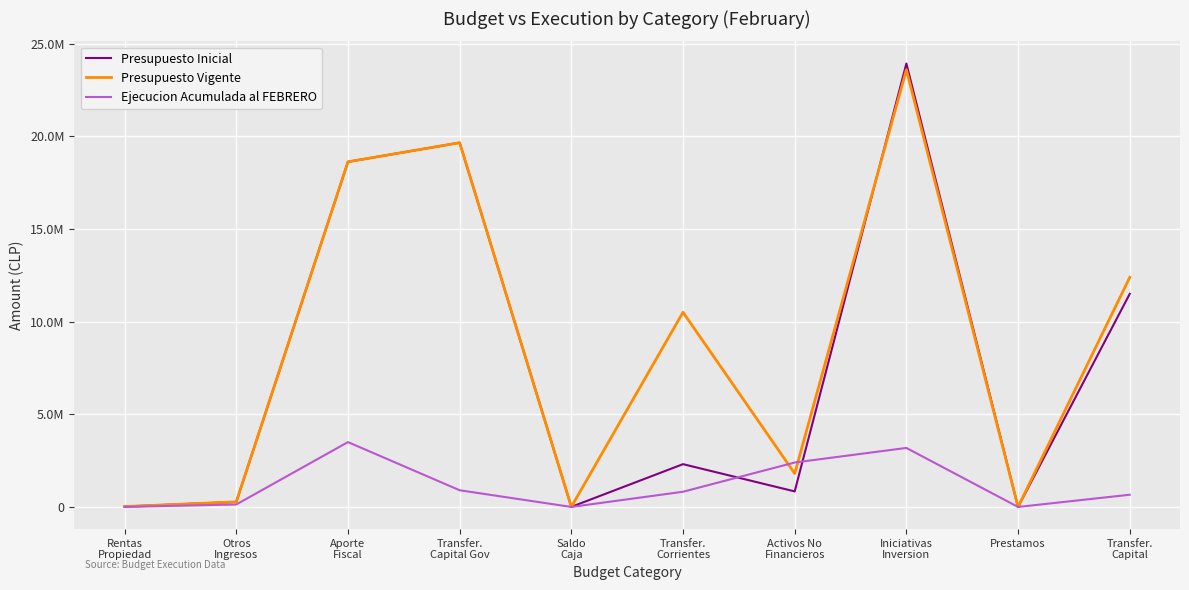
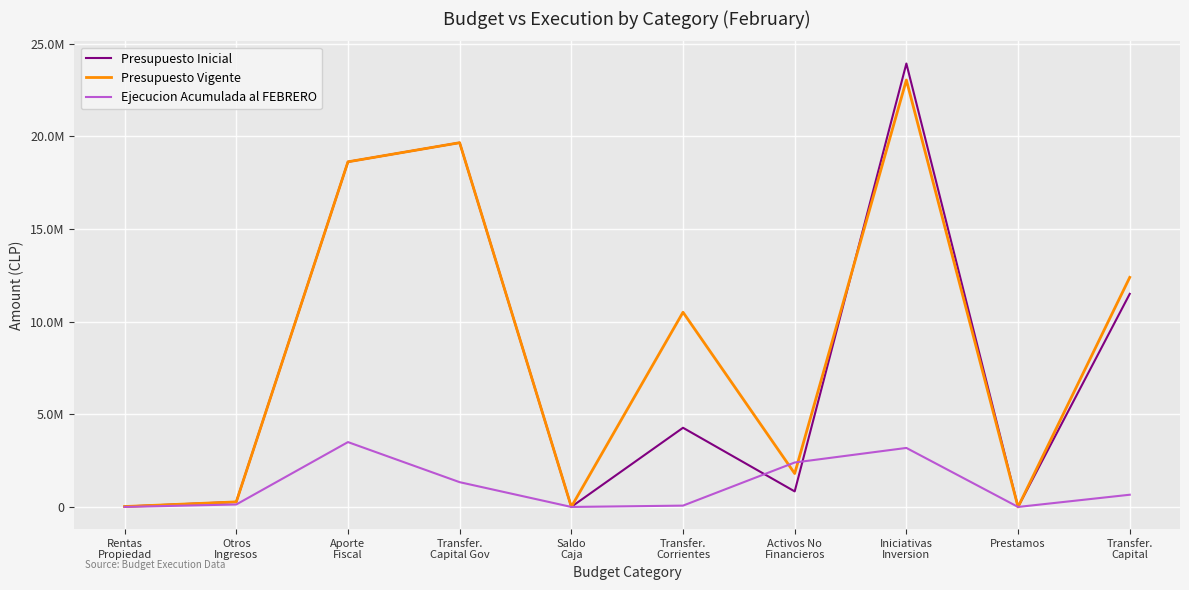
Ejecucion Acumulada al FEBRERO, Transfer. Capital Gov: 900000 -> 1300000
Presupuesto Inicial, Transfer. Corrientes: 2300000 -> 4300000
Ejecucion Acumulada al FEBRERO, Transfer. Corrientes: 800000 -> 100000
Presupuesto Vigente, Iniciativas Inversion: 23600000 -> 23000000
